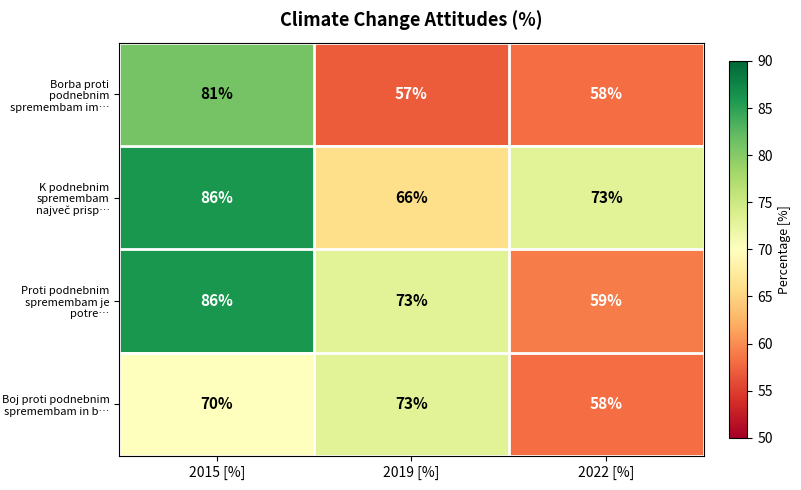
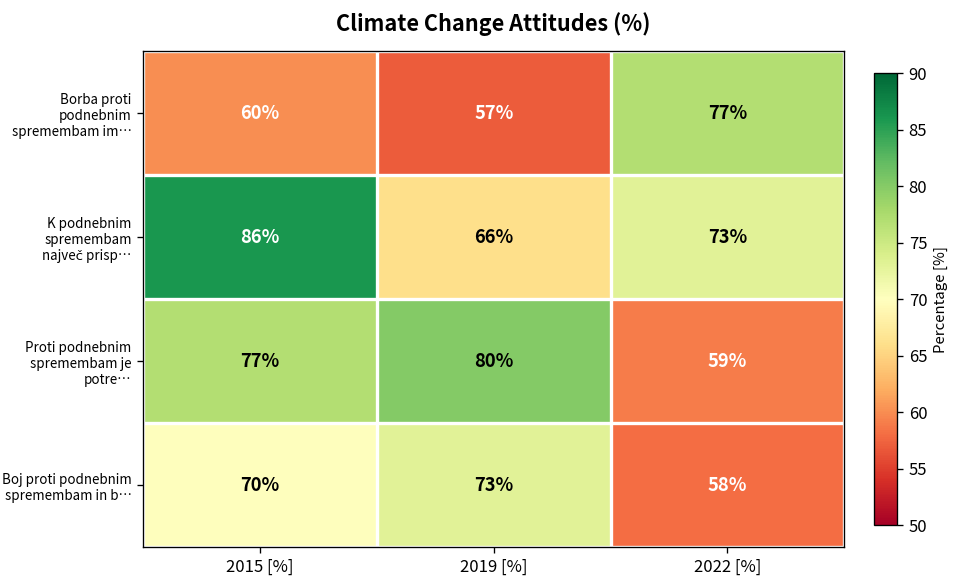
Borba proti podnebnim spremembam im…, 2015 [%]: 81% -> 60%
Borba proti podnebnim spremembam im…, 2022 [%]: 58% -> 77%
Proti podnebnim spremembam je potre…, 2015 [%]: 86% -> 77%
Proti podnebnim spremembam je potre…, 2019 [%]: 73% -> 80%
